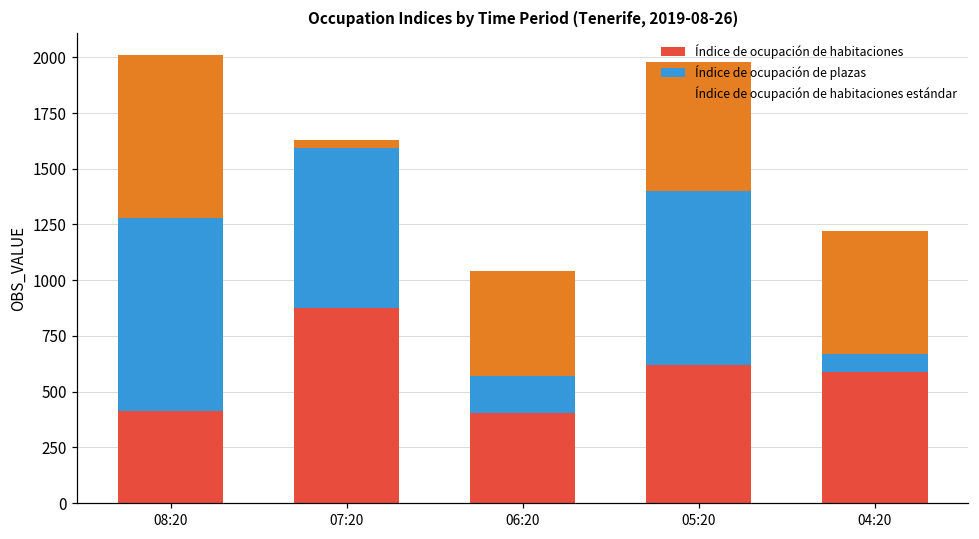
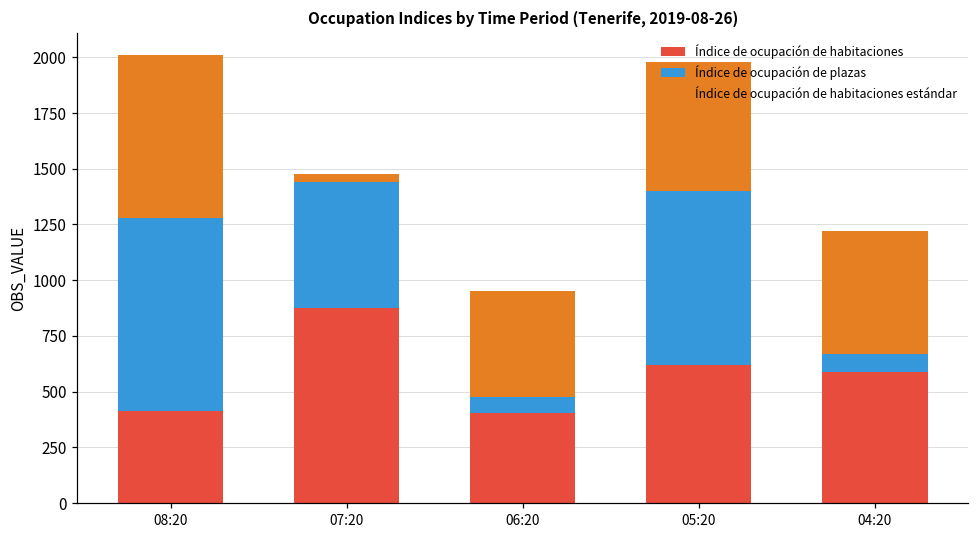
Índice de ocupación de plazas, 07:20: 720 -> 560
Índice de ocupación de plazas, 06:20: 160 -> 70
